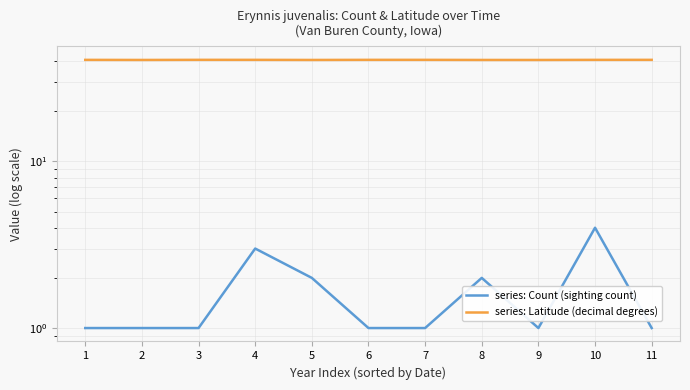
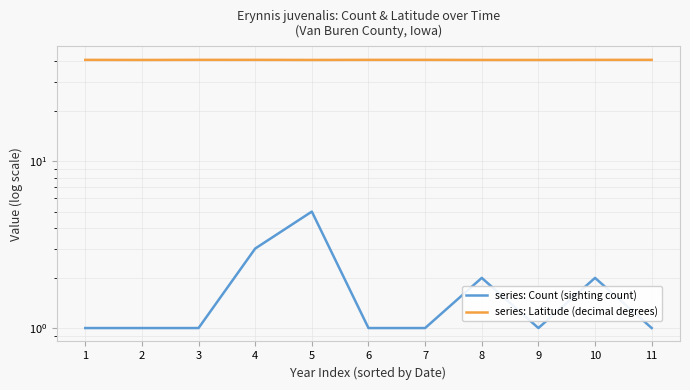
series: Count (sighting count), 5: 2 -> 5
series: Count (sighting count), 10: 4 -> 2
